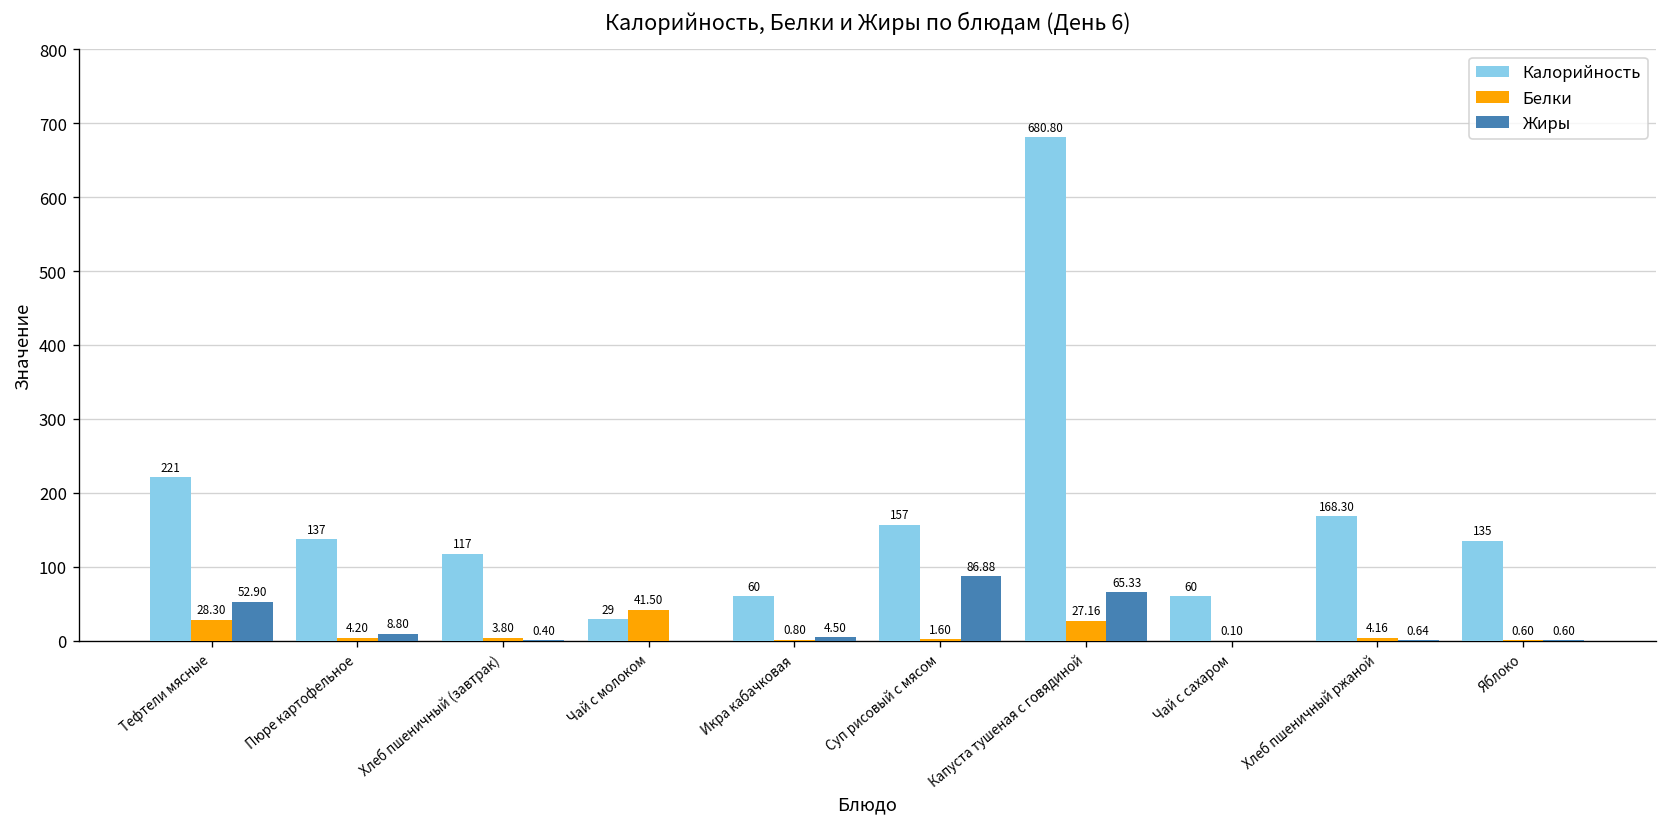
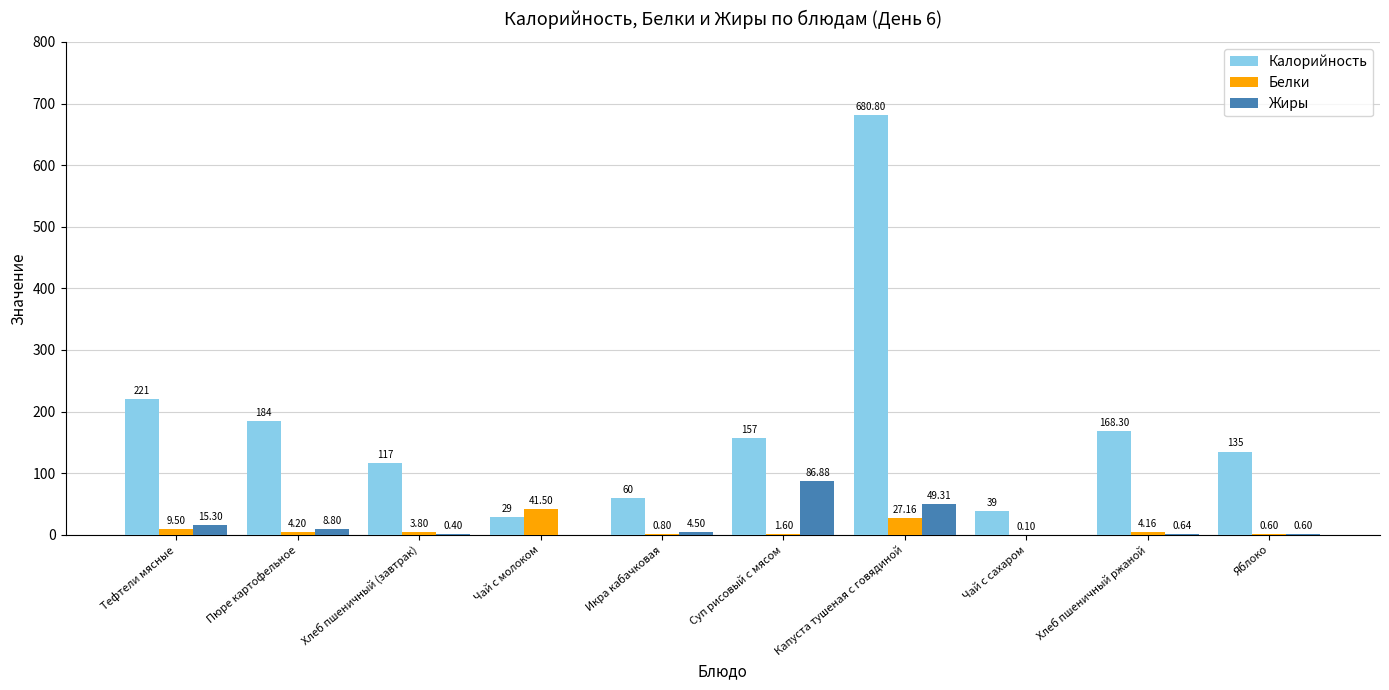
Белки, Тефтели мясные: 28.30 -> 9.50
Жиры, Тефтели мясные: 52.90 -> 15.30
Калорийность, Пюре картофельное: 137 -> 184
Жиры, Капуста тушеная с говядиной: 65.33 -> 49.31
Калорийность, Чай с сахаром: 60 -> 39
